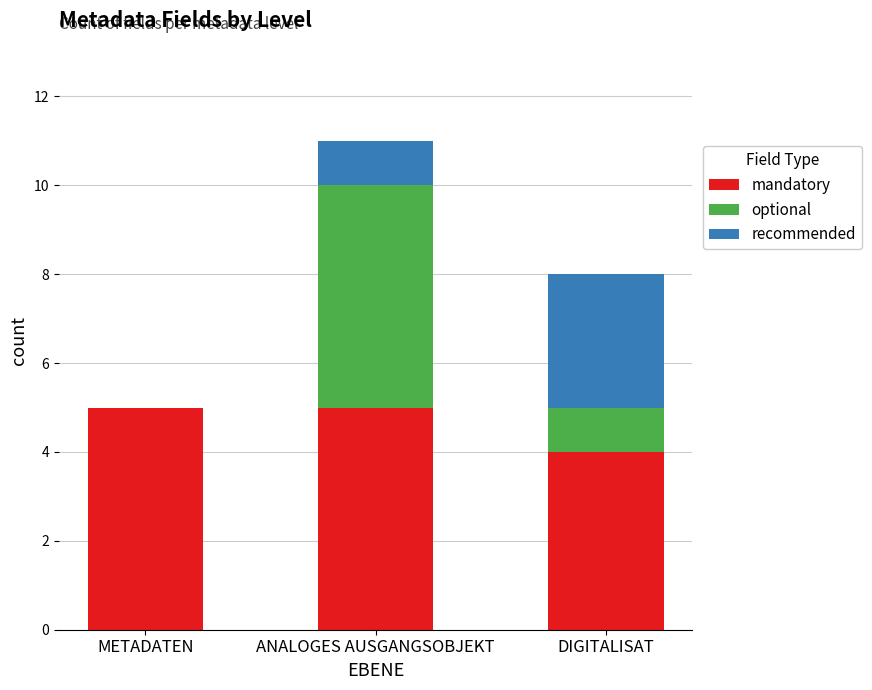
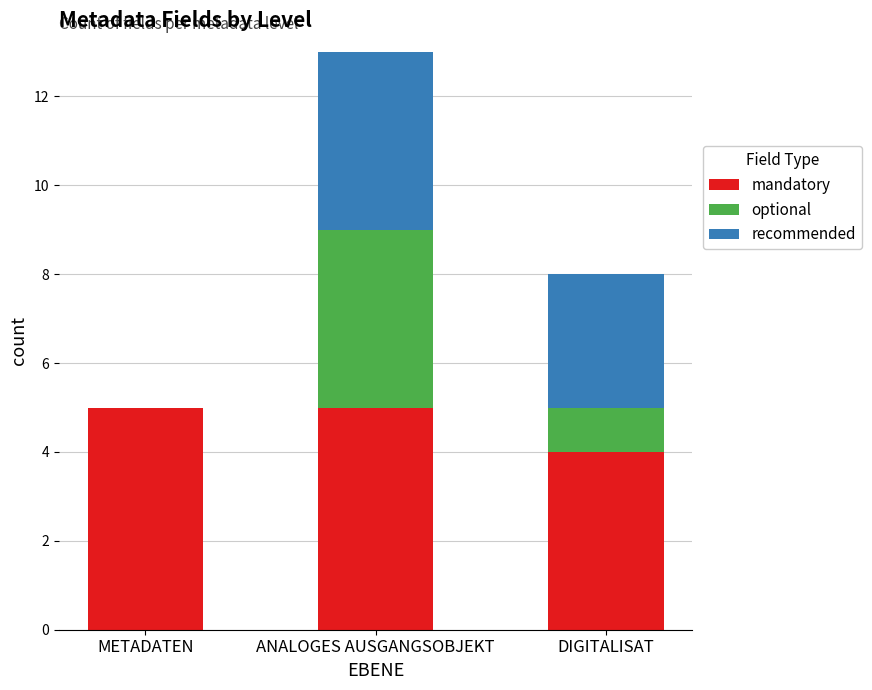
optional, ANALOGES AUSGANGSOBJEKT: 5 -> 4
recommended, ANALOGES AUSGANGSOBJEKT: 1 -> 4
